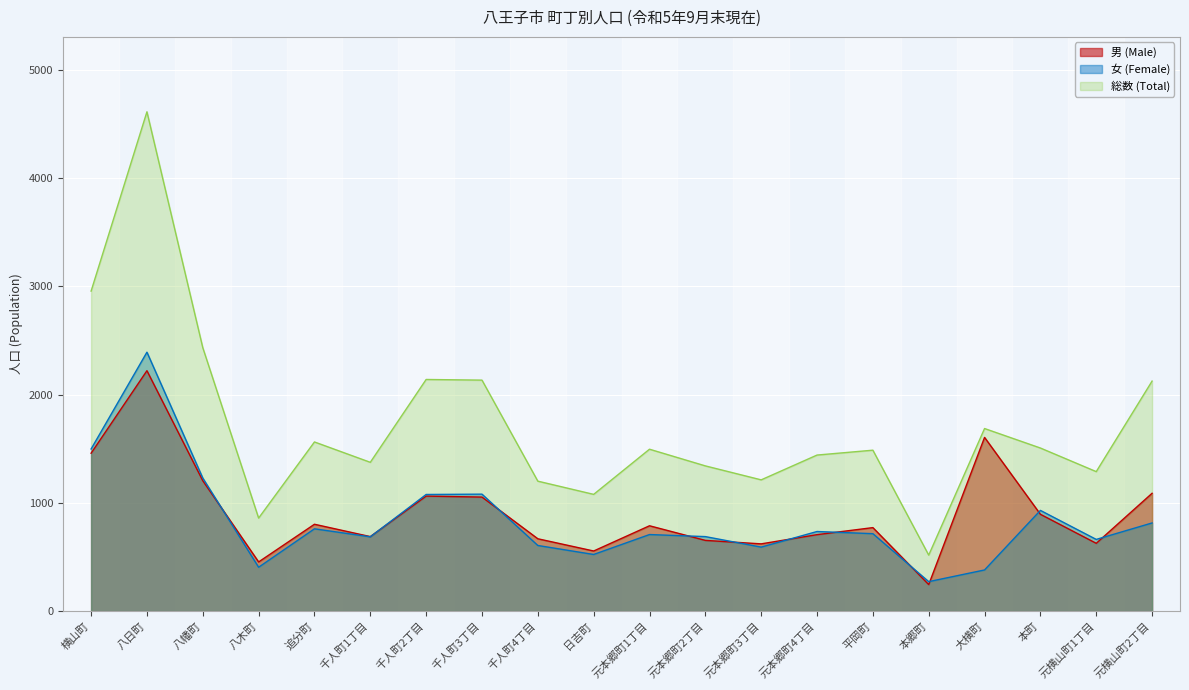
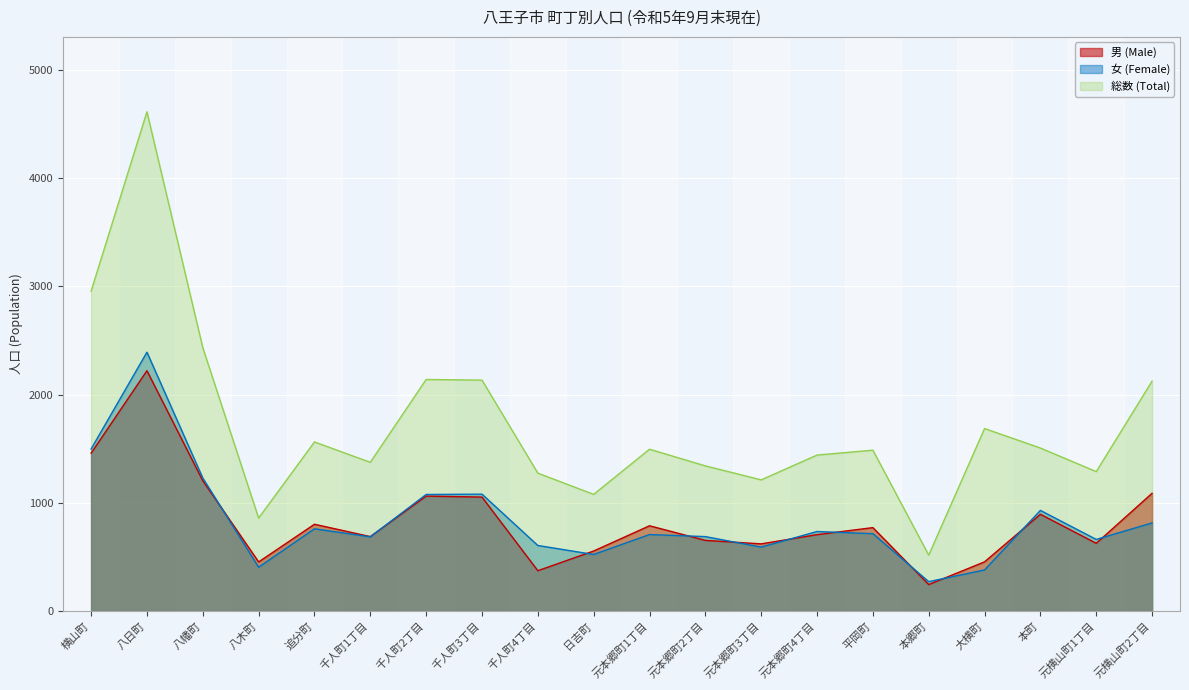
男 (Male), 千人町4丁目: 670 -> 370
総数 (Total), 千人町4丁目: 1200 -> 1270
男 (Male), 大横町: 1600 -> 460
